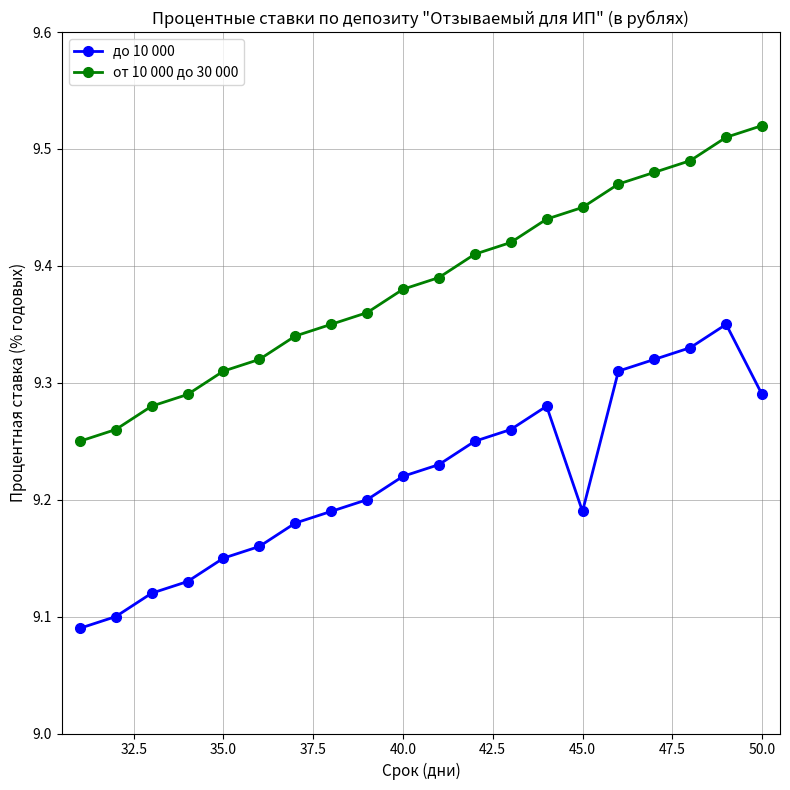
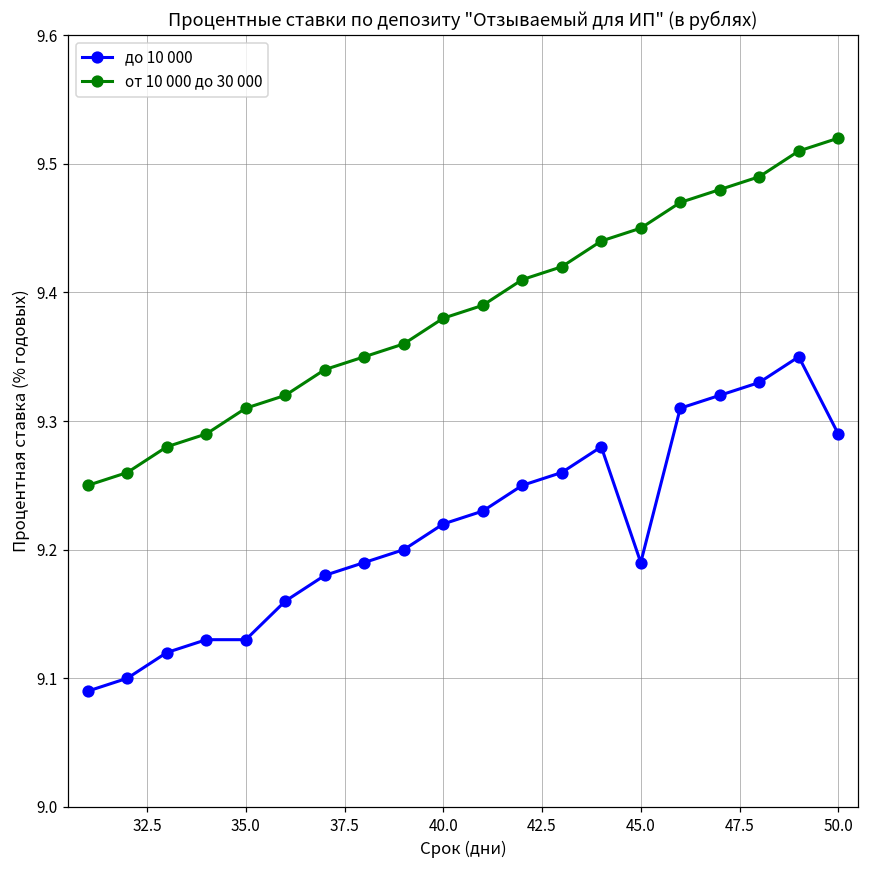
до 10 000, 35.0: 9.15 -> 9.13
